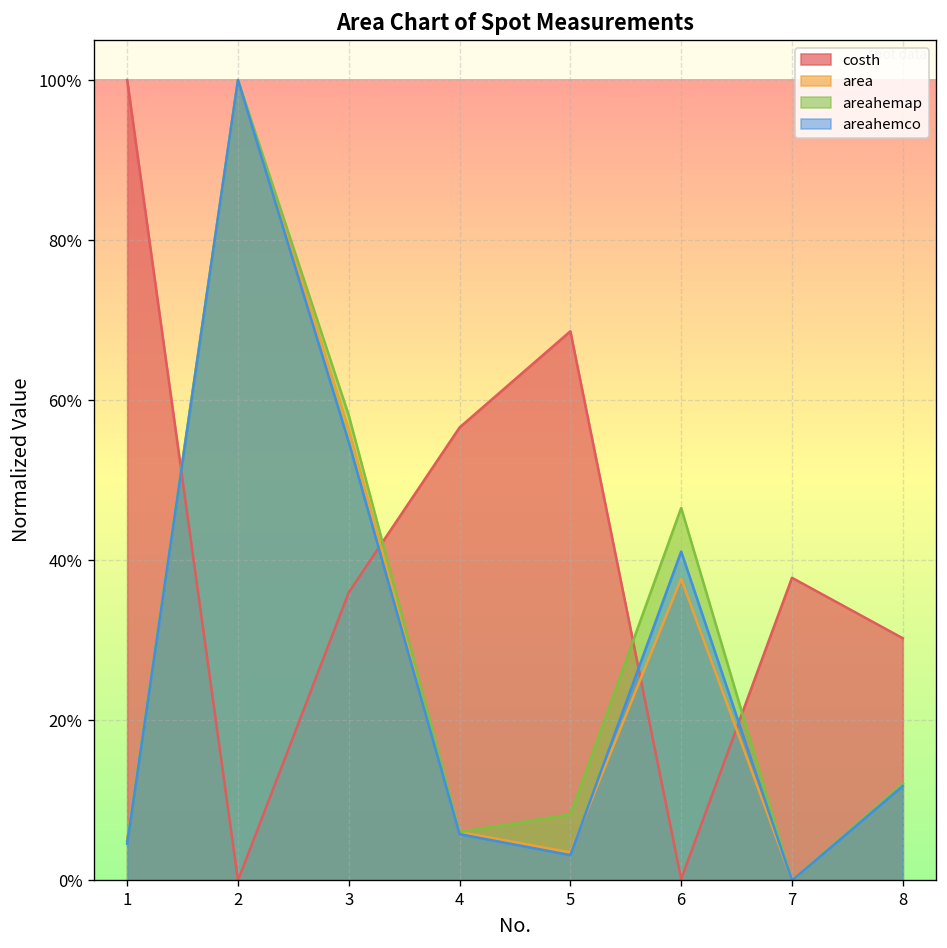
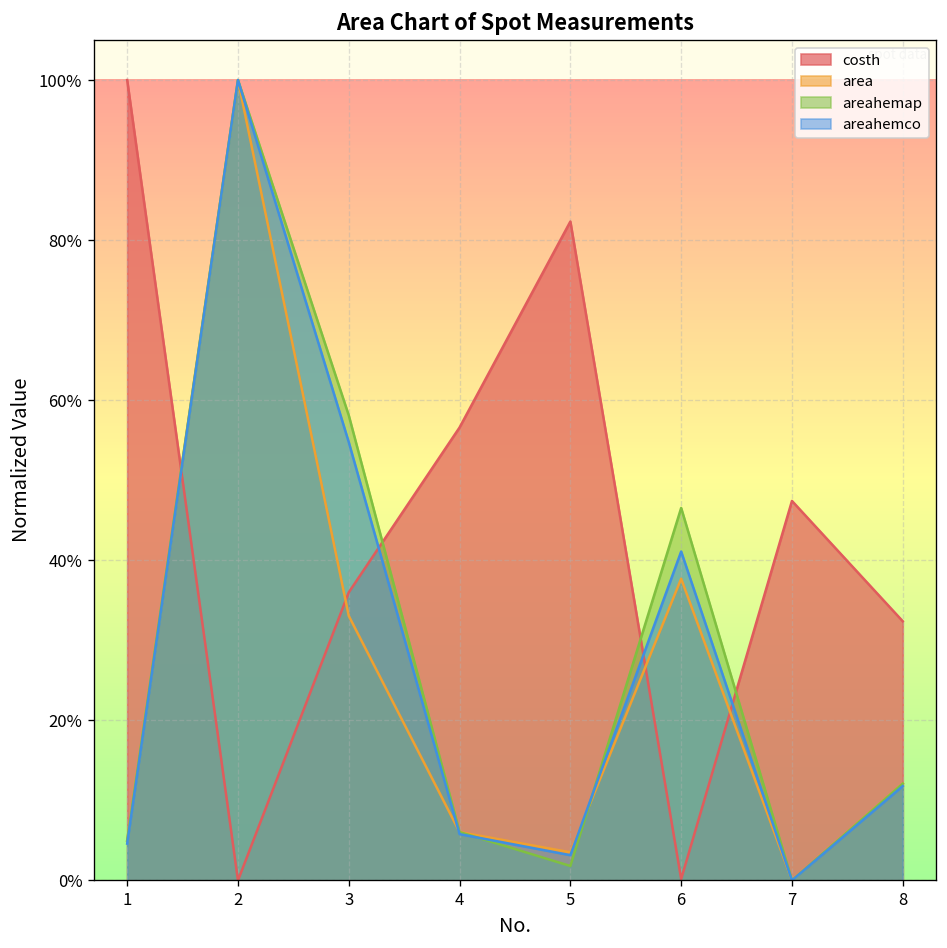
area, 3: 56% -> 33%
costh, 5: 69% -> 82%
areahemap, 5: 8% -> 2%
costh, 7: 38% -> 47%
costh, 8: 30% -> 32%
